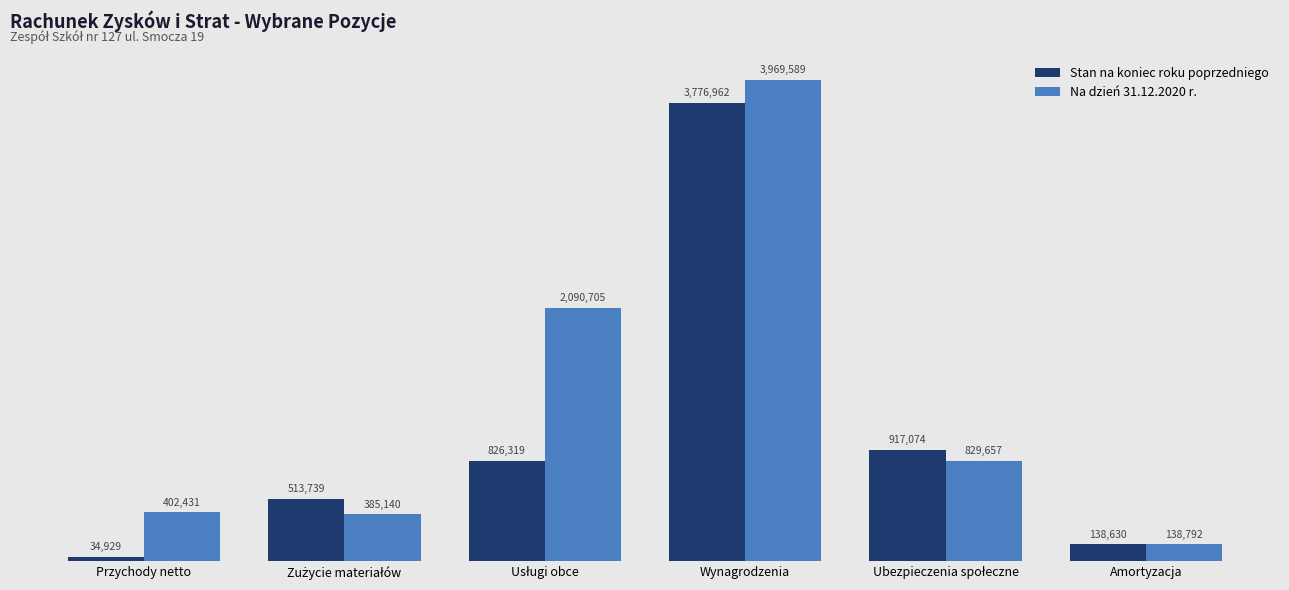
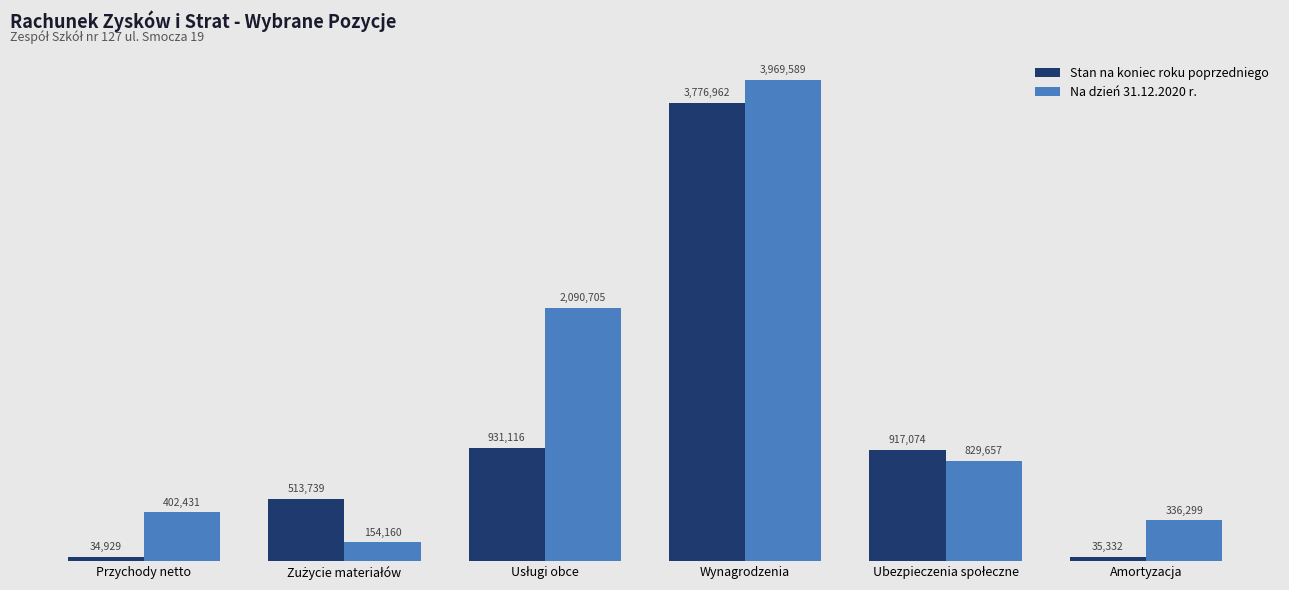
Na dzień 31.12.2020 r., Zużycie materiałów: 385,140 -> 154,160
Stan na koniec roku poprzedniego, Usługi obce: 826,319 -> 931,116
Stan na koniec roku poprzedniego, Amortyzacja: 138,630 -> 35,332
Na dzień 31.12.2020 r., Amortyzacja: 138,792 -> 336,299
